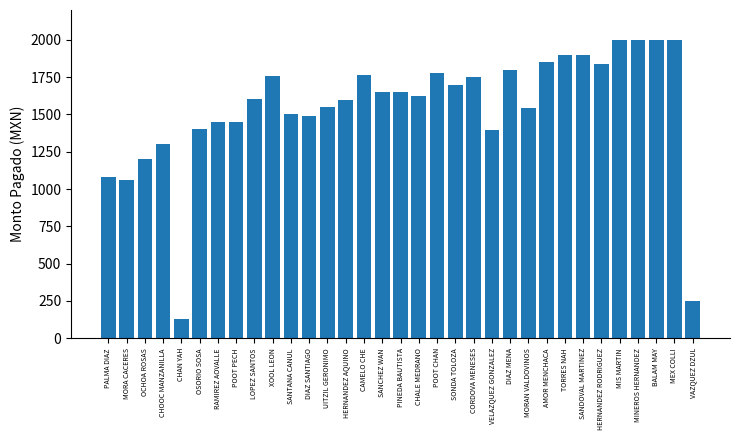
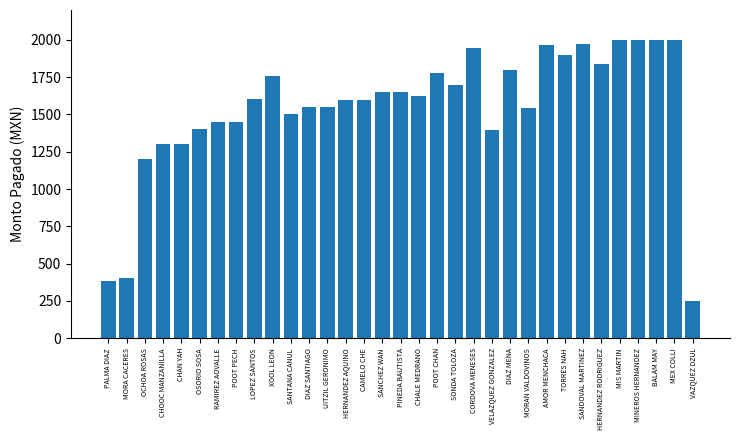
PALMA DIAZ: 1080 -> 390
MORA CACERES: 1060 -> 400
CHAN YAH: 130 -> 1300
DIAZ SANTIAGO: 1490 -> 1550
CAMELO CHE: 1770 -> 1600
CORDOVA MENESES: 1750 -> 1950
AMOR MENCHACA: 1850 -> 1970
SANDOVAL MARTINEZ: 1900 -> 1970
